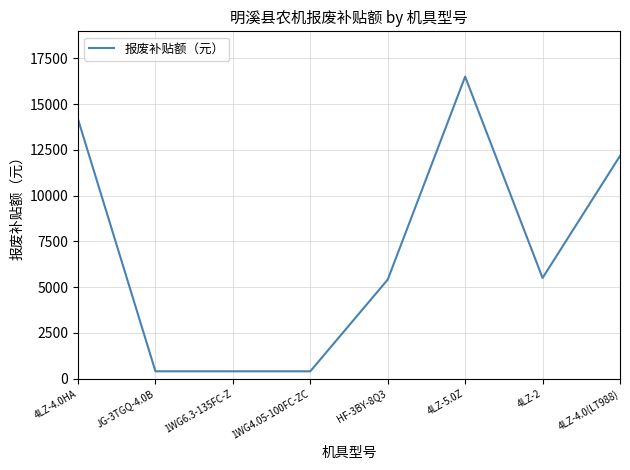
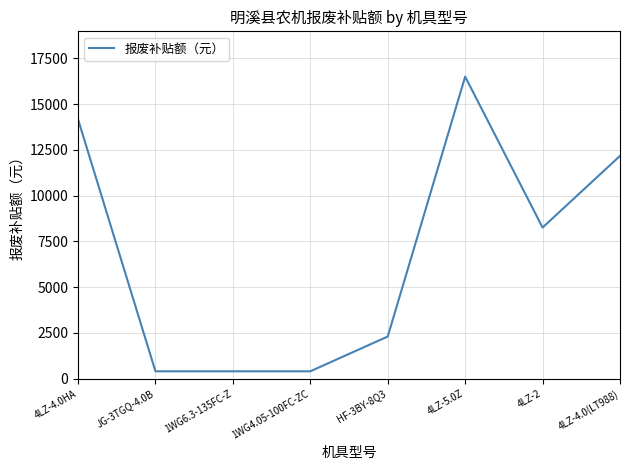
HF-3BY-8Q3: 5400 -> 2300
4LZ-2: 5500 -> 8300
